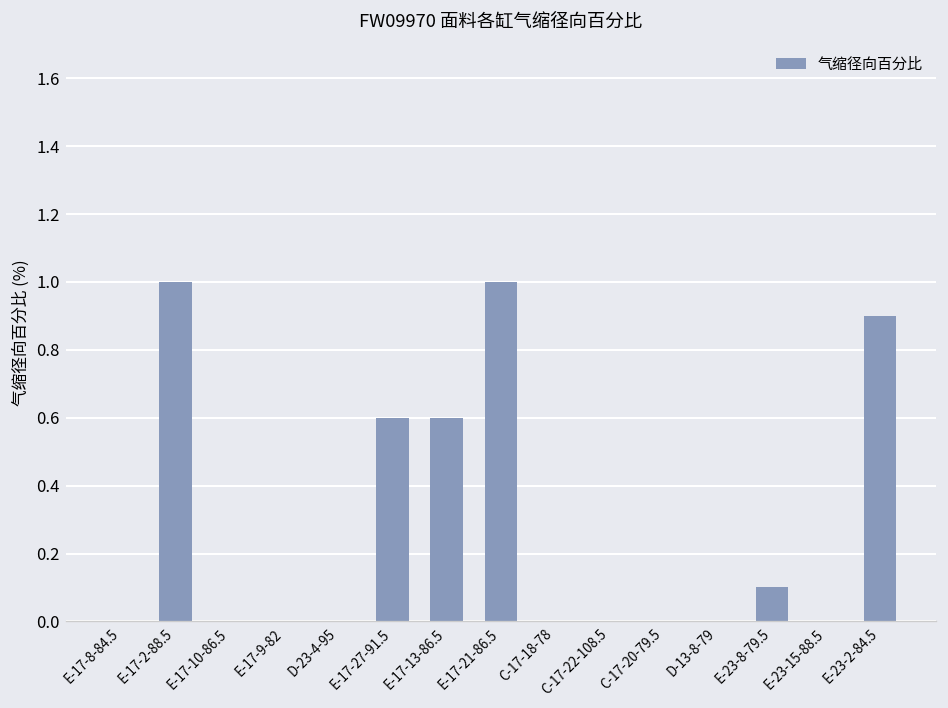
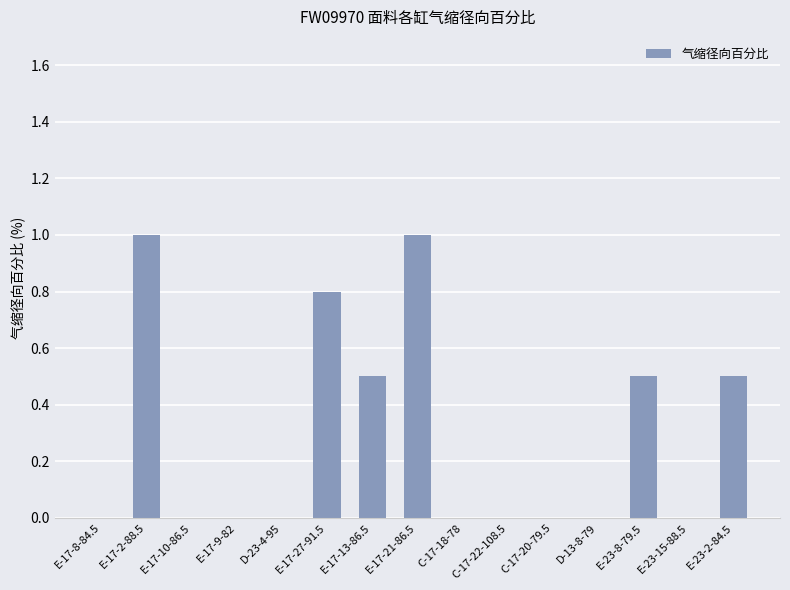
E-17-27-91.5: 0.6 -> 0.8
E-17-13-86.5: 0.6 -> 0.5
E-23-8-79.5: 0.1 -> 0.5
E-23-2-84.5: 0.9 -> 0.5
